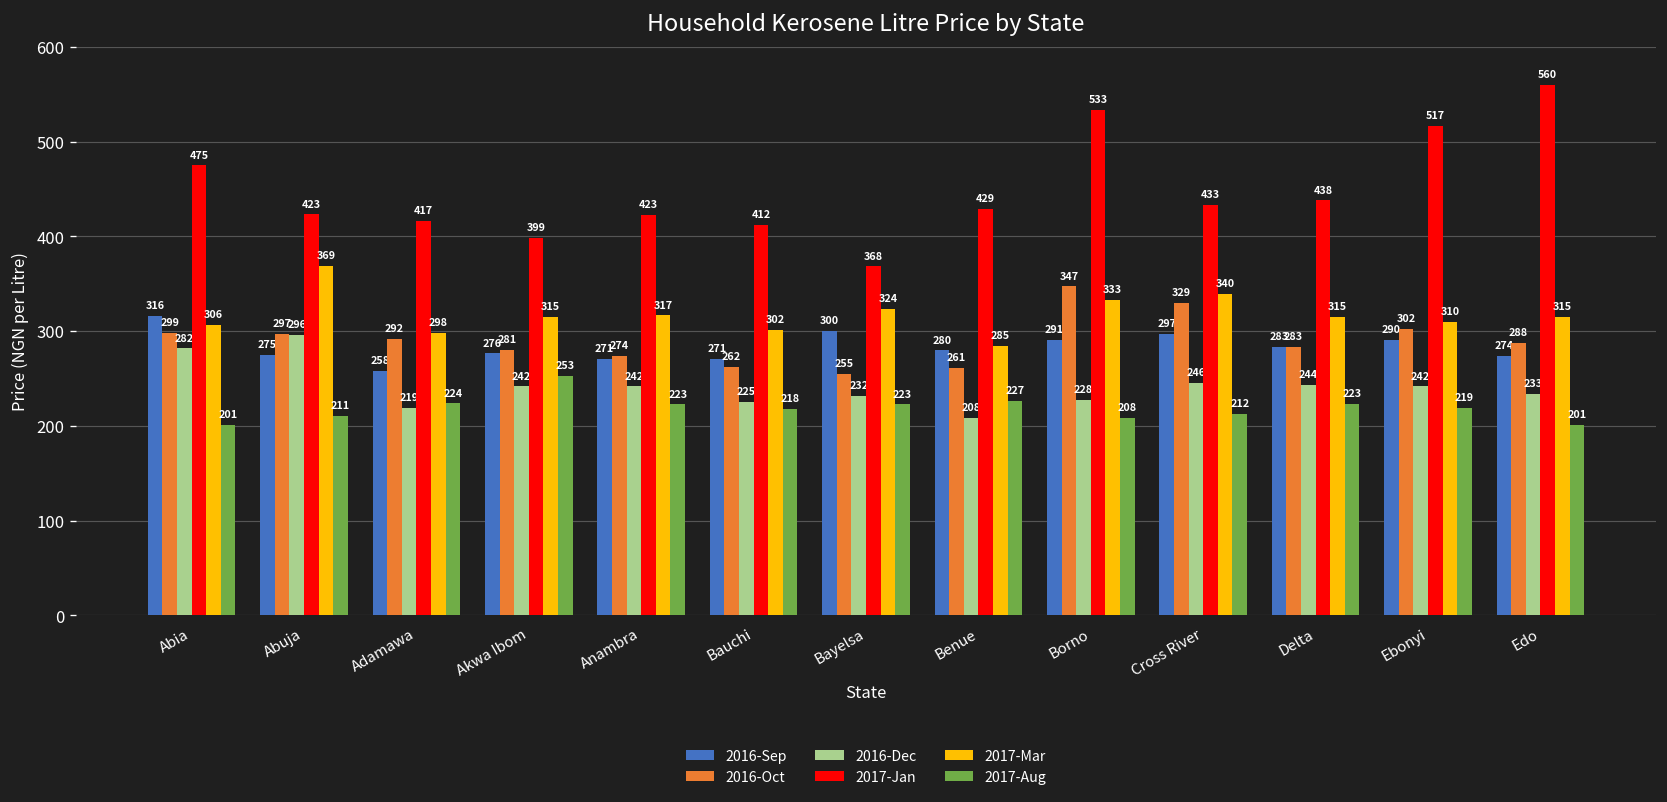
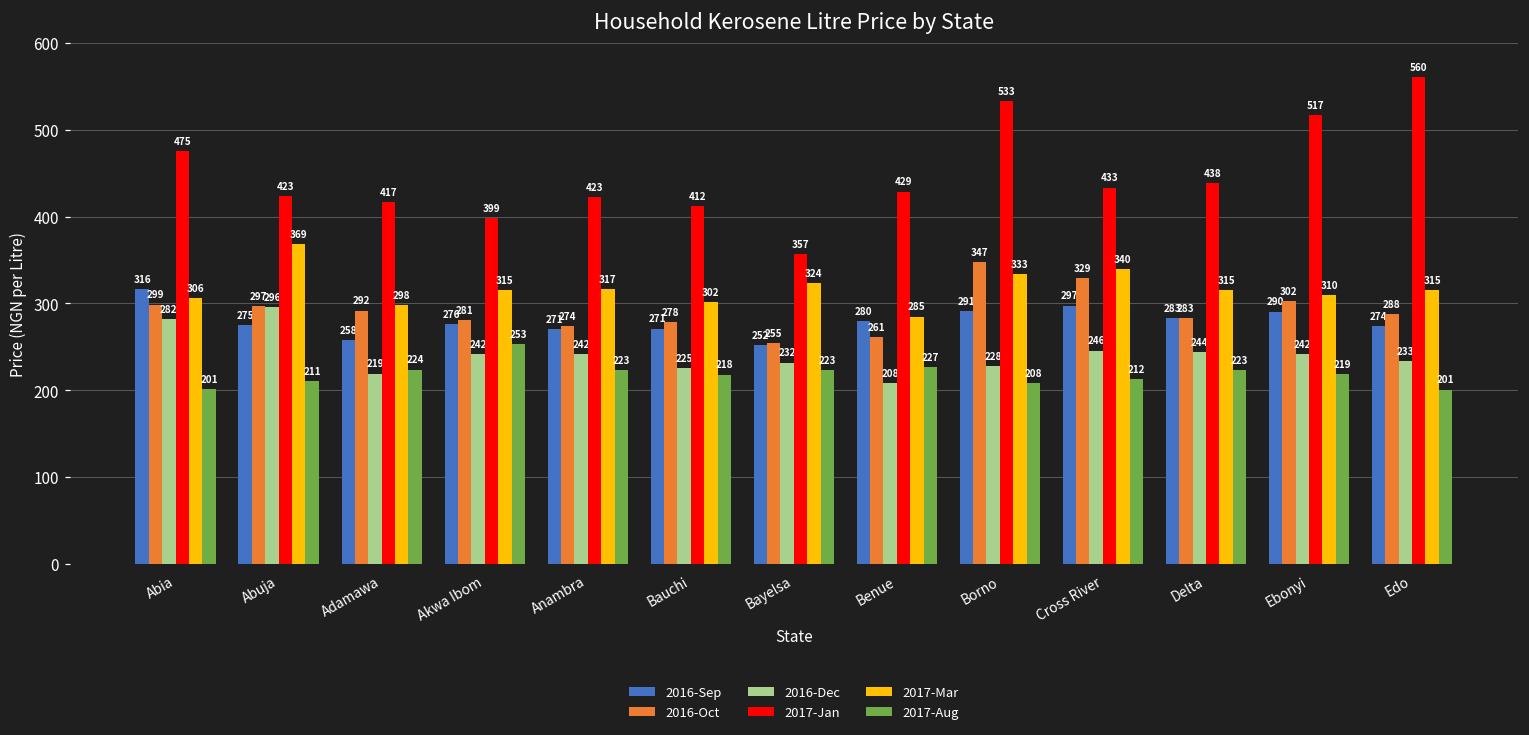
2016-Oct, Bauchi: 262 -> 278
2016-Sep, Bayelsa: 300 -> 252
2017-Jan, Bayelsa: 368 -> 357
